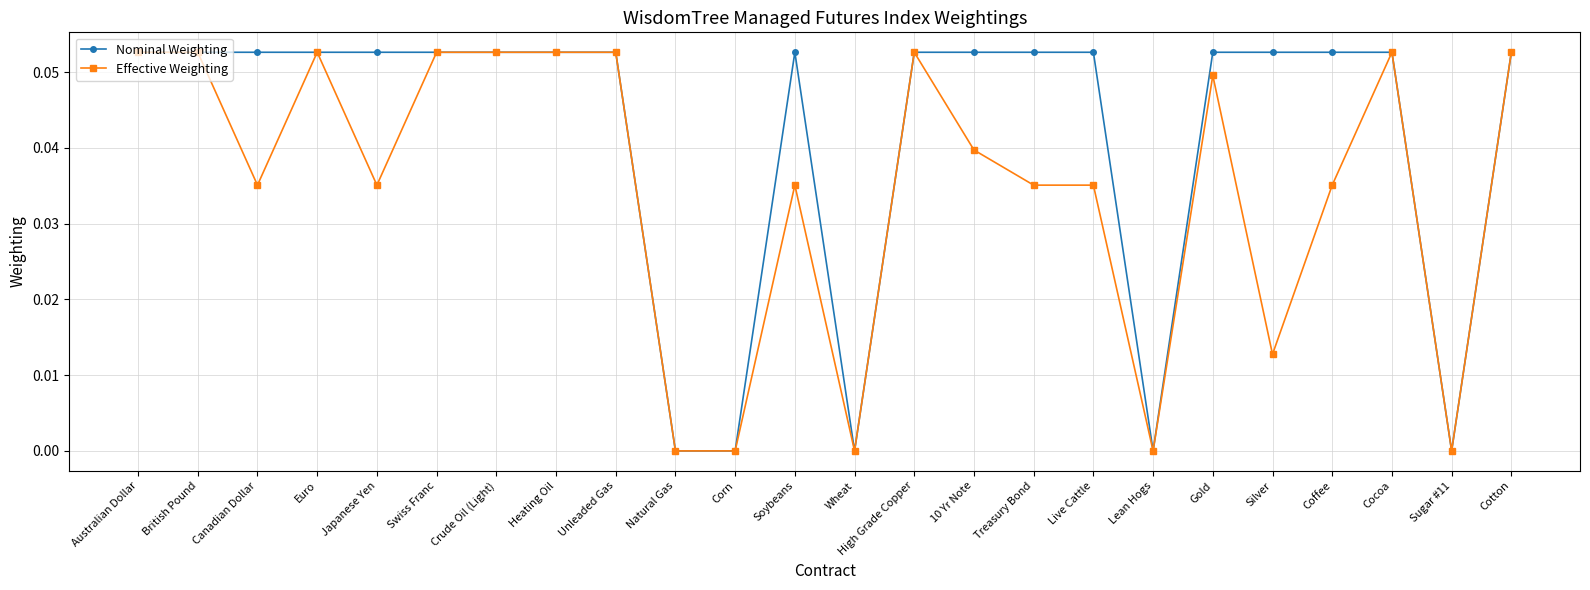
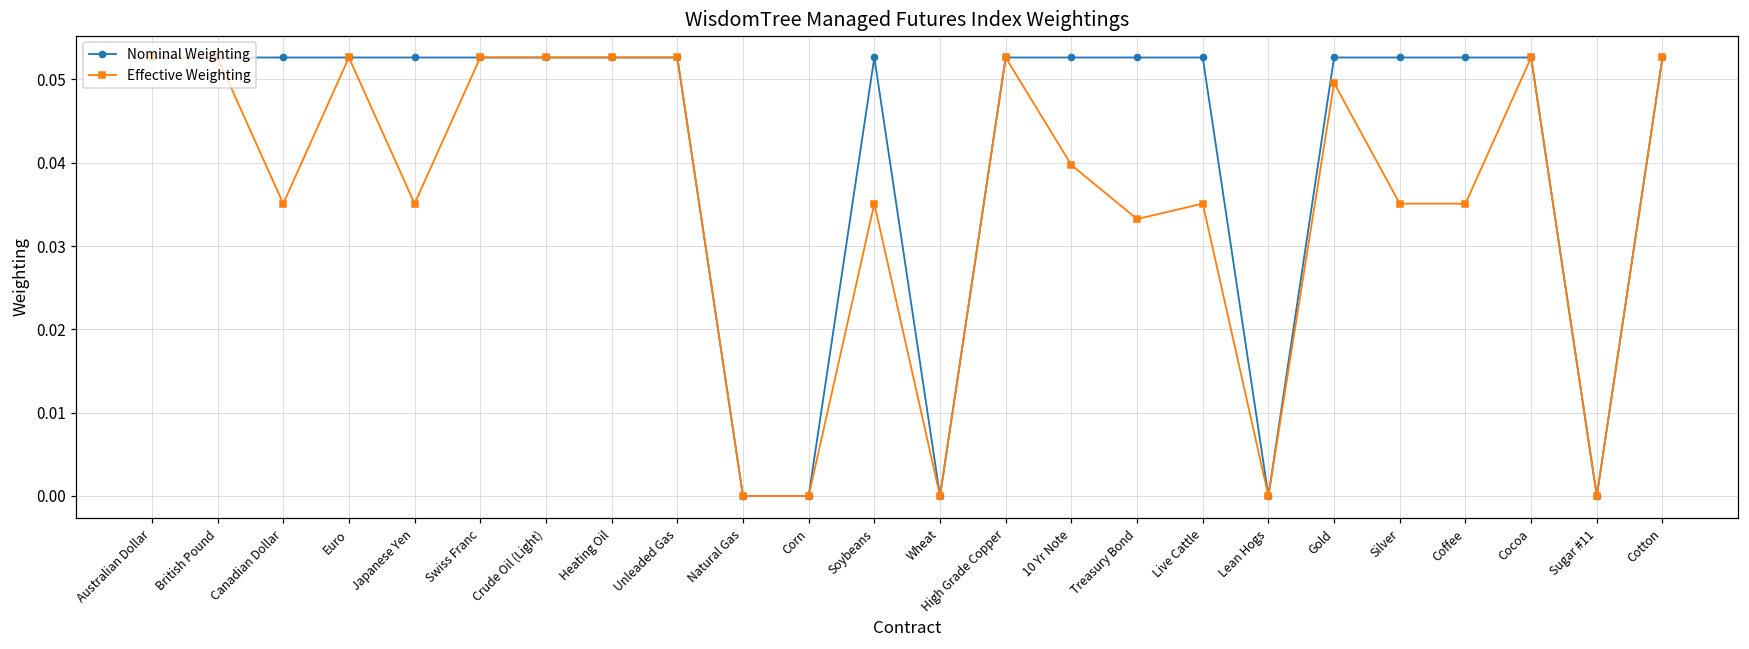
Effective Weighting, Treasury Bond: 0.035 -> 0.033
Effective Weighting, Silver: 0.013 -> 0.035
